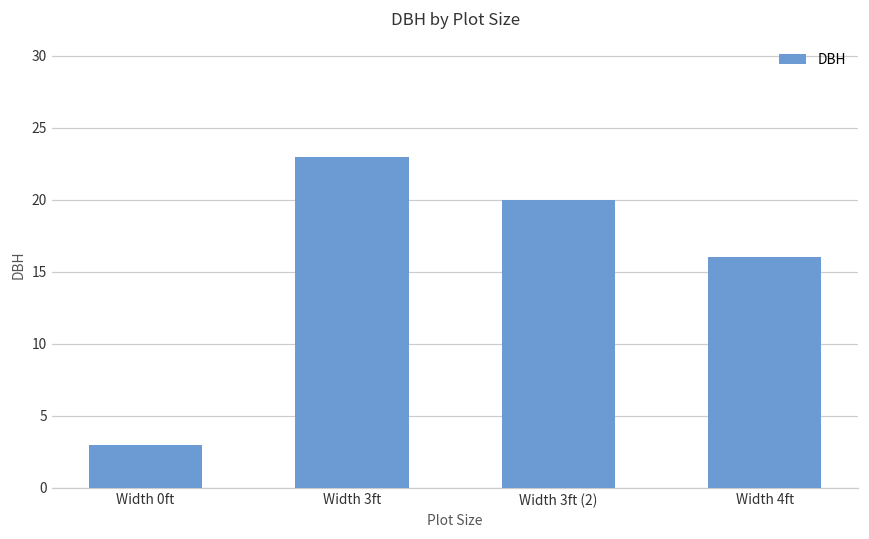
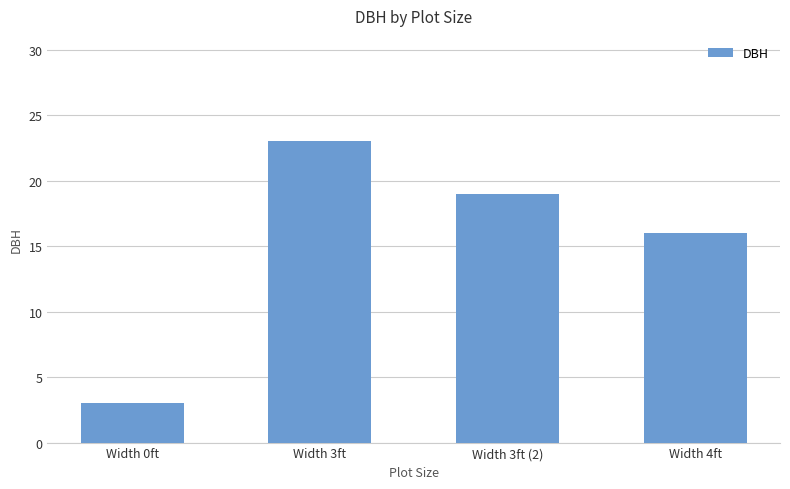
Width 3ft (2): 20 -> 19
